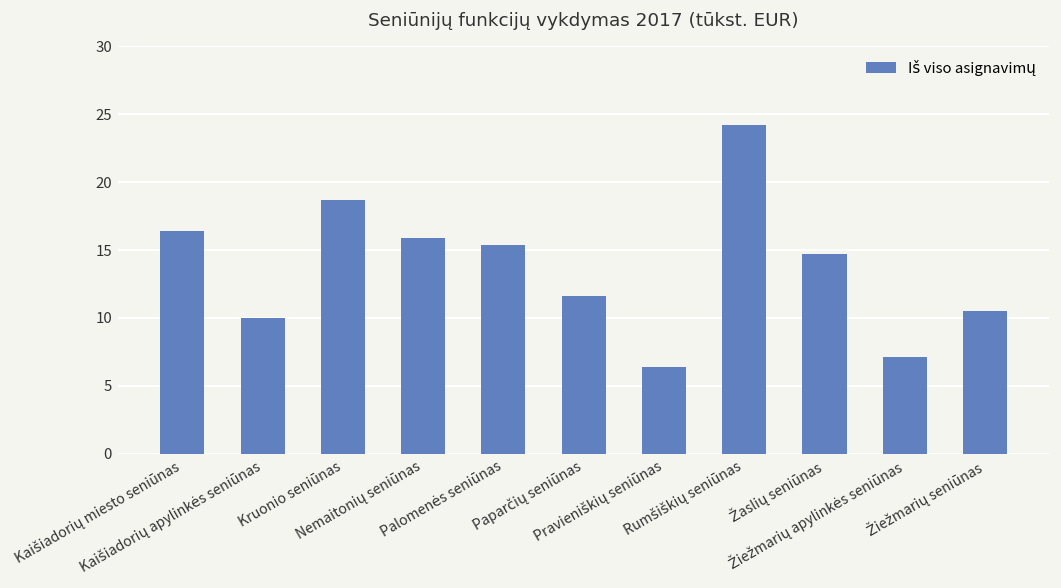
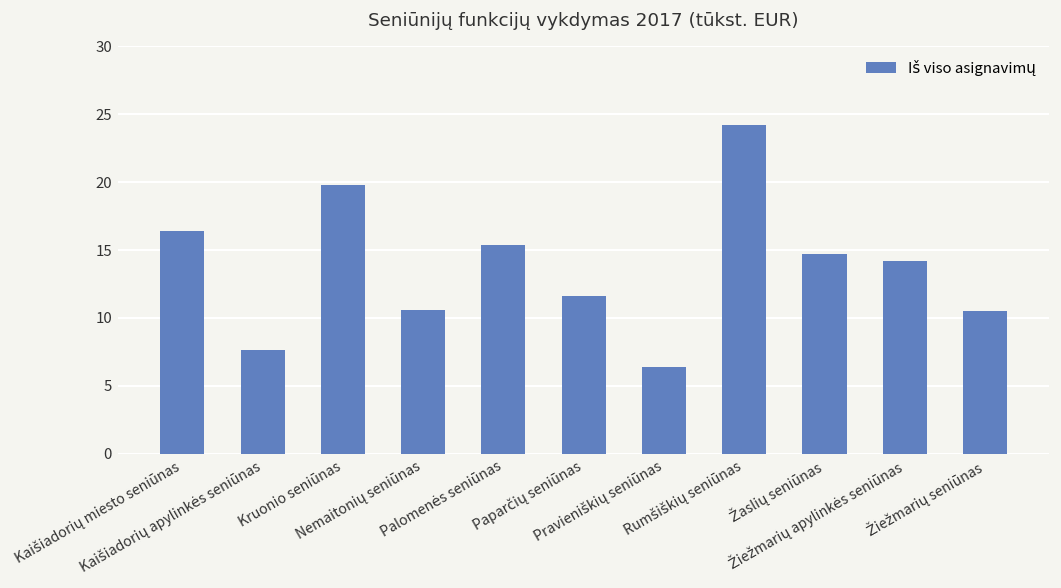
Kaišiadorių apylinkės seniūnas: 10.0 -> 7.6
Kruonio seniūnas: 18.7 -> 19.8
Nemaitonių seniūnas: 15.9 -> 10.6
Žiežmarių apylinkės seniūnas: 7.1 -> 14.2
